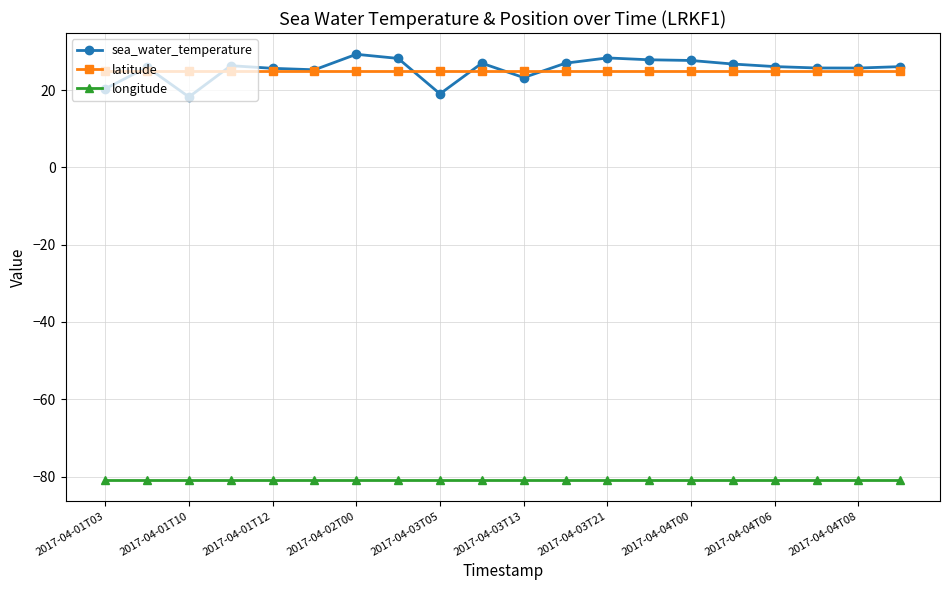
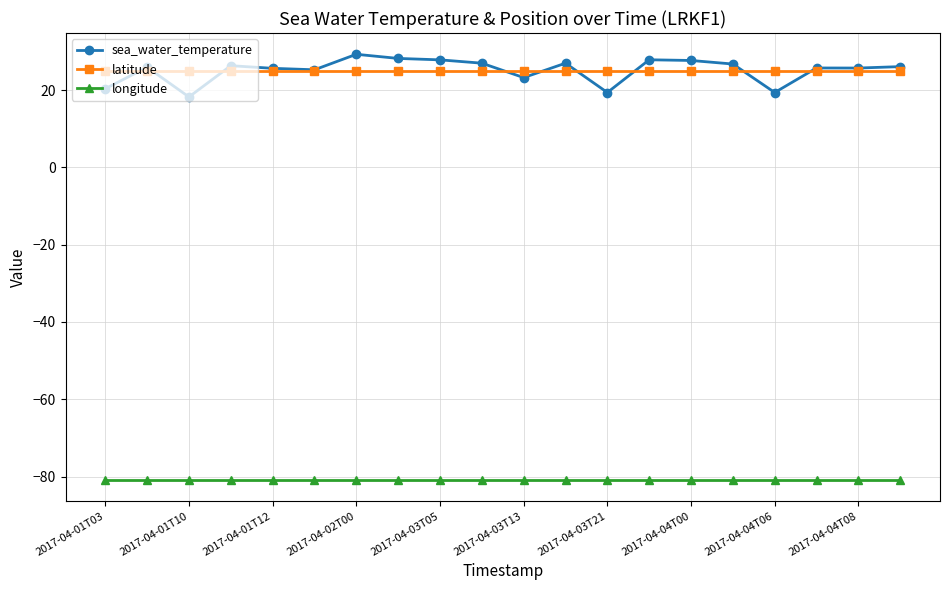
sea_water_temperature, 2017-04-03T05: 19 -> 28
sea_water_temperature, 2017-04-03T21: 28 -> 19
sea_water_temperature, 2017-04-04T06: 26 -> 19
